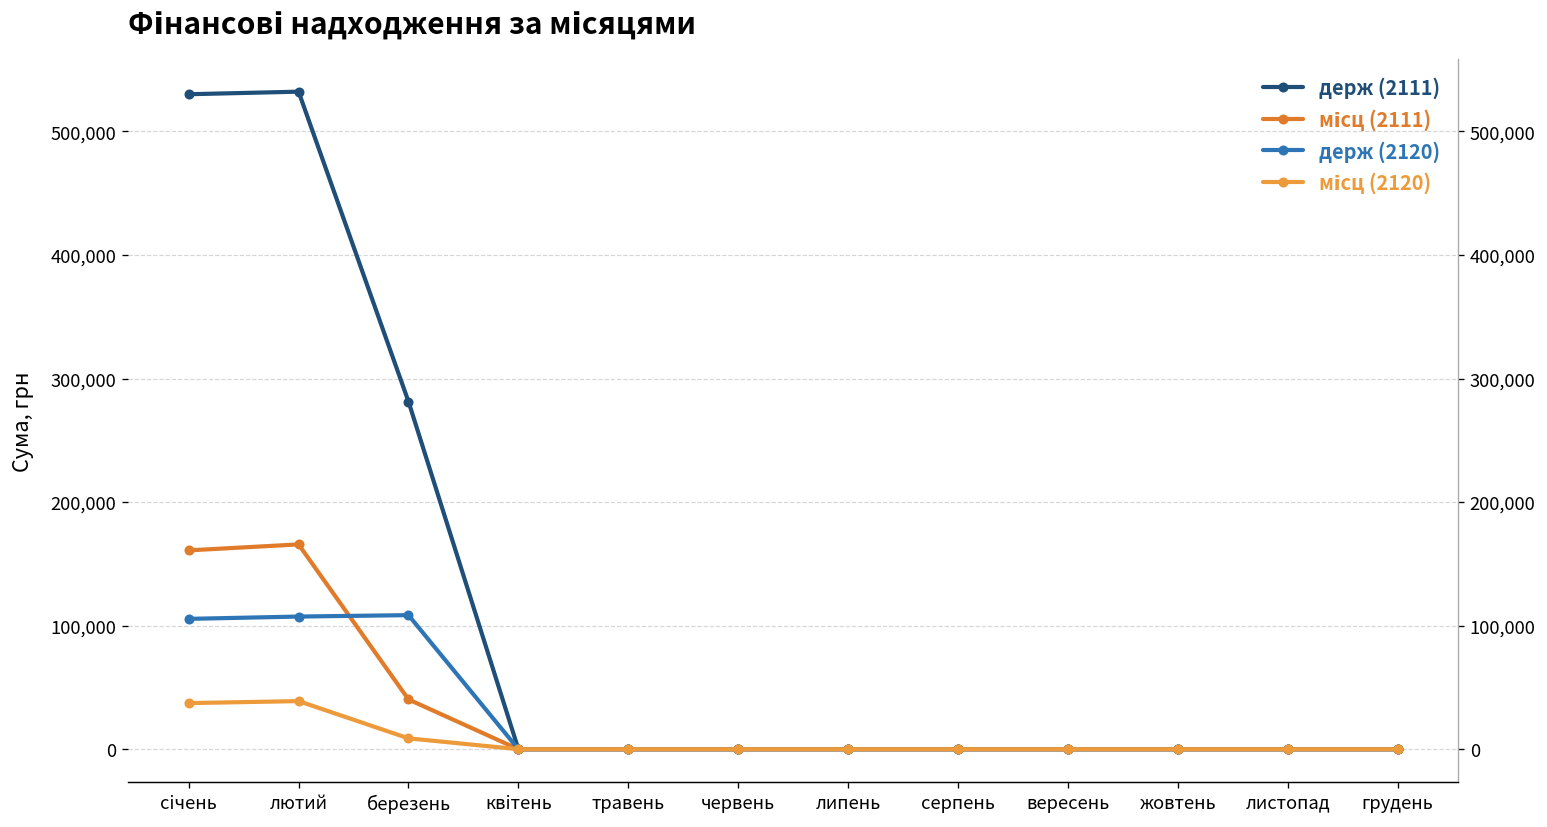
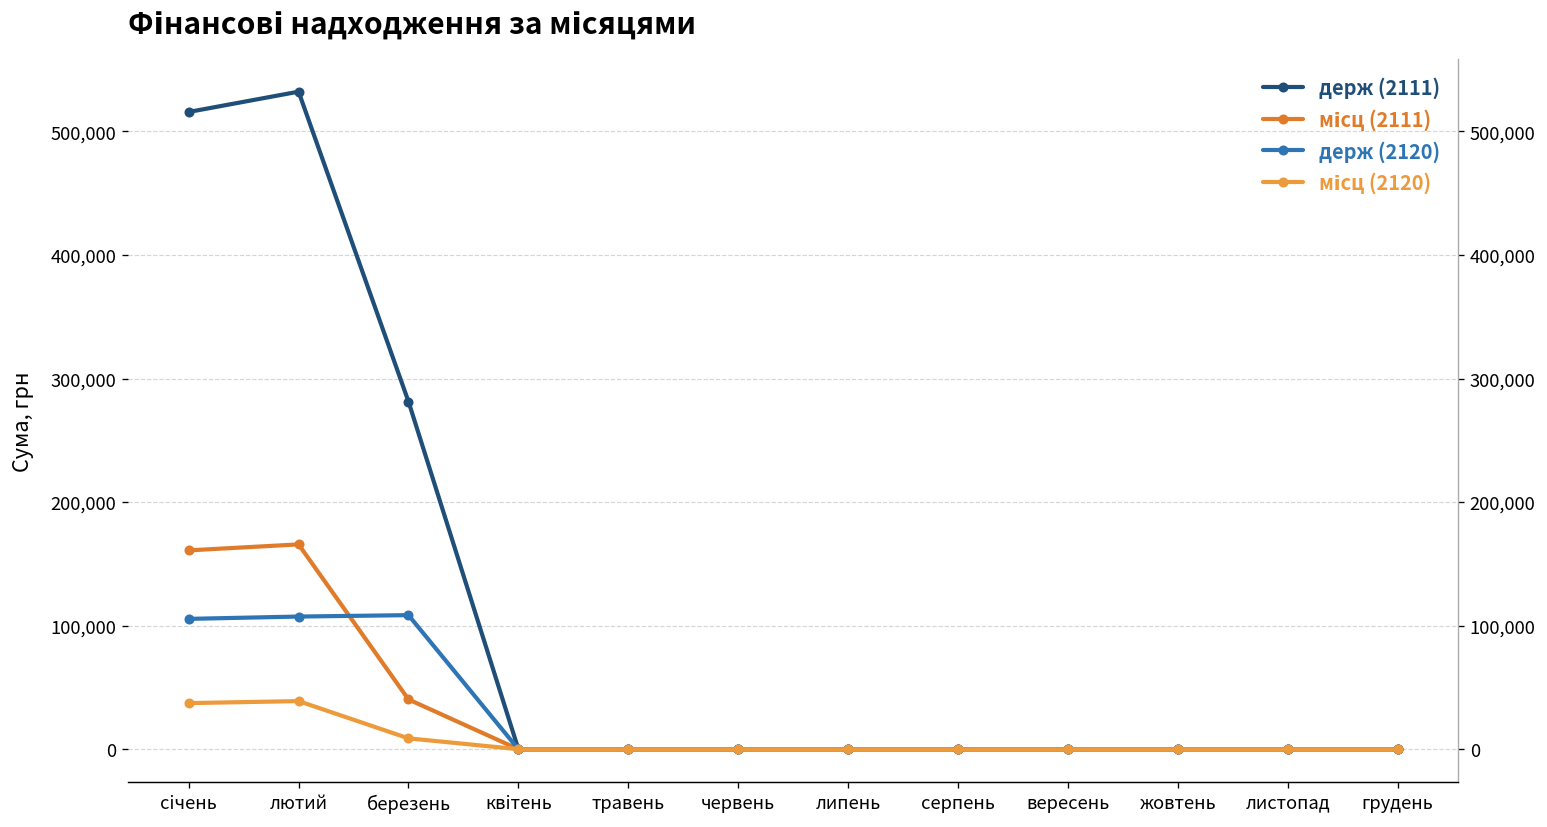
держ (2111), січень: 530,000 -> 516,000
